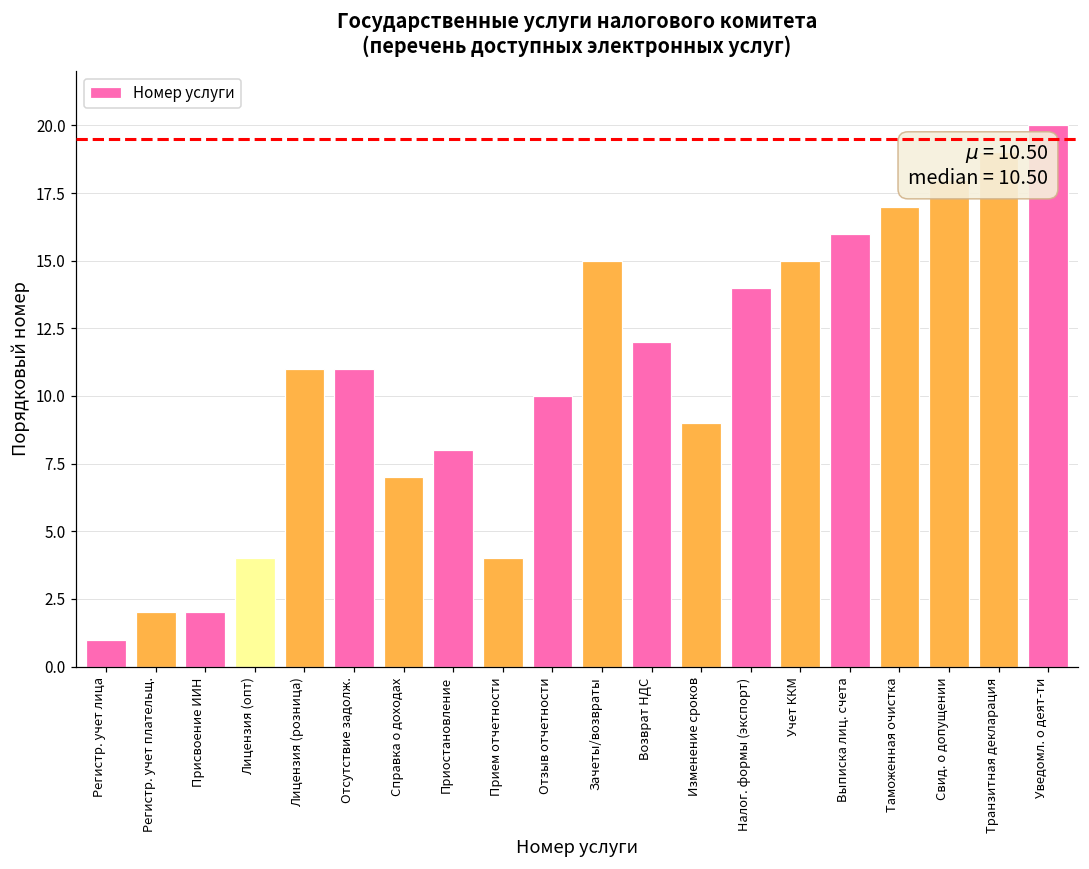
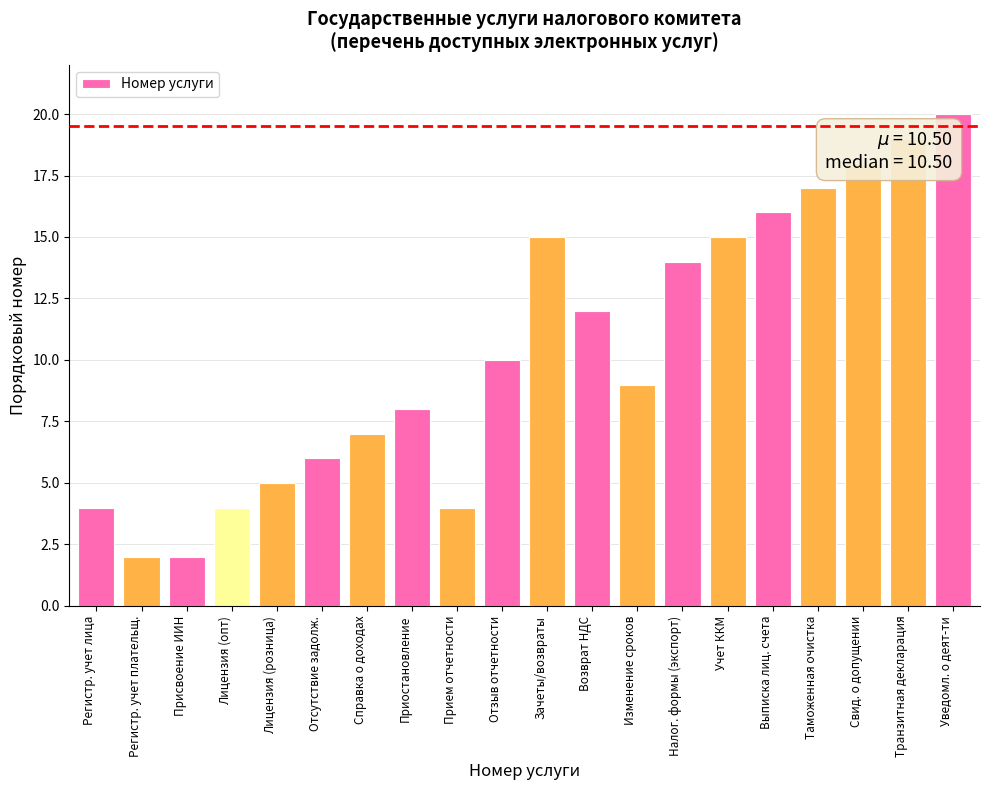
Регистр. учет лица: 1 -> 4
Лицензия (розница): 11 -> 5
Отсутствие задолж.: 11 -> 6
